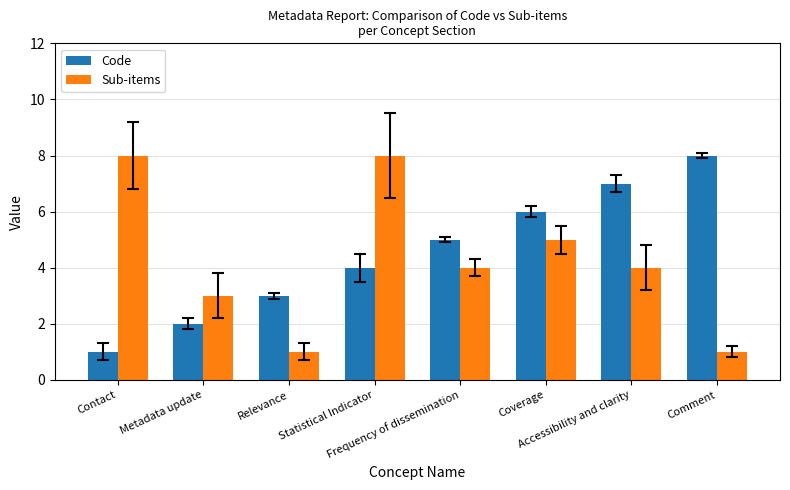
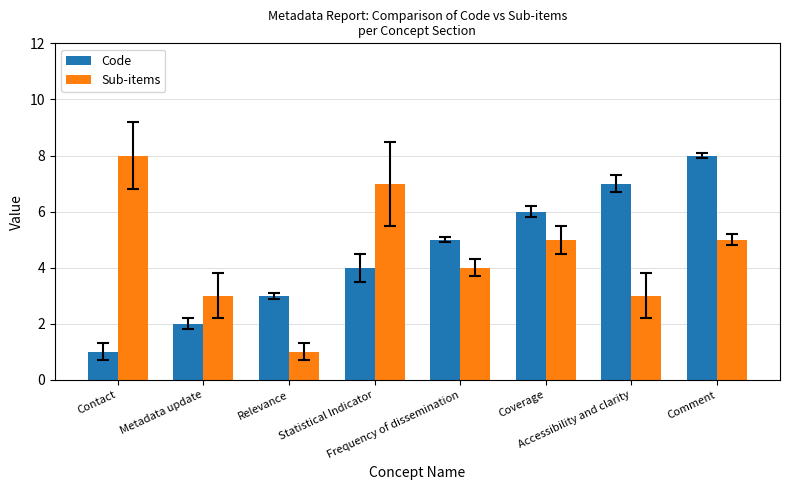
Sub-items, Statistical Indicator: 8 -> 7
Sub-items, Accessibility and clarity: 4 -> 3
Sub-items, Comment: 1 -> 5
